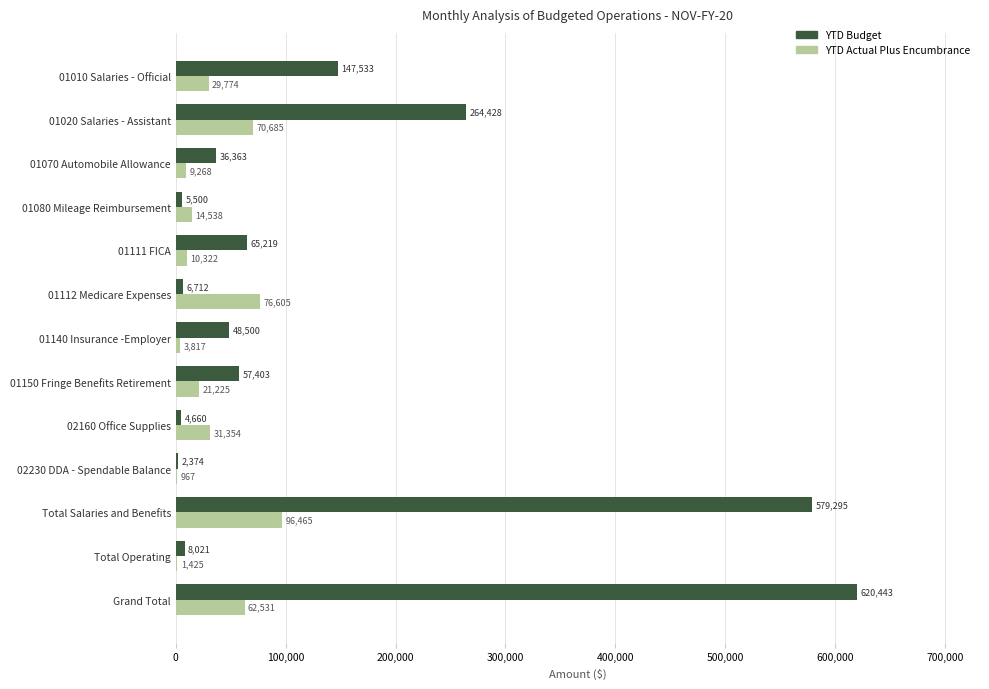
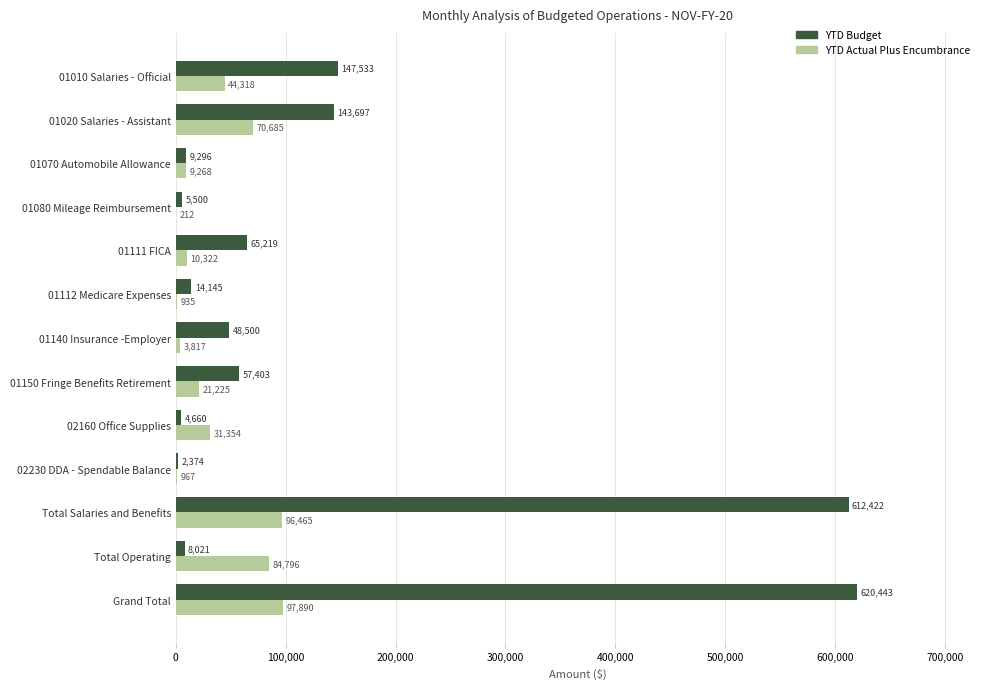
YTD Actual Plus Encumbrance, 01010 Salaries - Official: 29,774 -> 44,318
YTD Budget, 01020 Salaries - Assistant: 264,428 -> 143,697
YTD Budget, 01070 Automobile Allowance: 36,363 -> 9,296
YTD Actual Plus Encumbrance, 01080 Mileage Reimbursement: 14,538 -> 212
YTD Budget, 01112 Medicare Expenses: 6,712 -> 14,145
YTD Actual Plus Encumbrance, 01112 Medicare Expenses: 76,605 -> 935
YTD Budget, Total Salaries and Benefits: 579,295 -> 612,422
YTD Actual Plus Encumbrance, Total Operating: 1,425 -> 84,796
YTD Actual Plus Encumbrance, Grand Total: 62,531 -> 97,890
